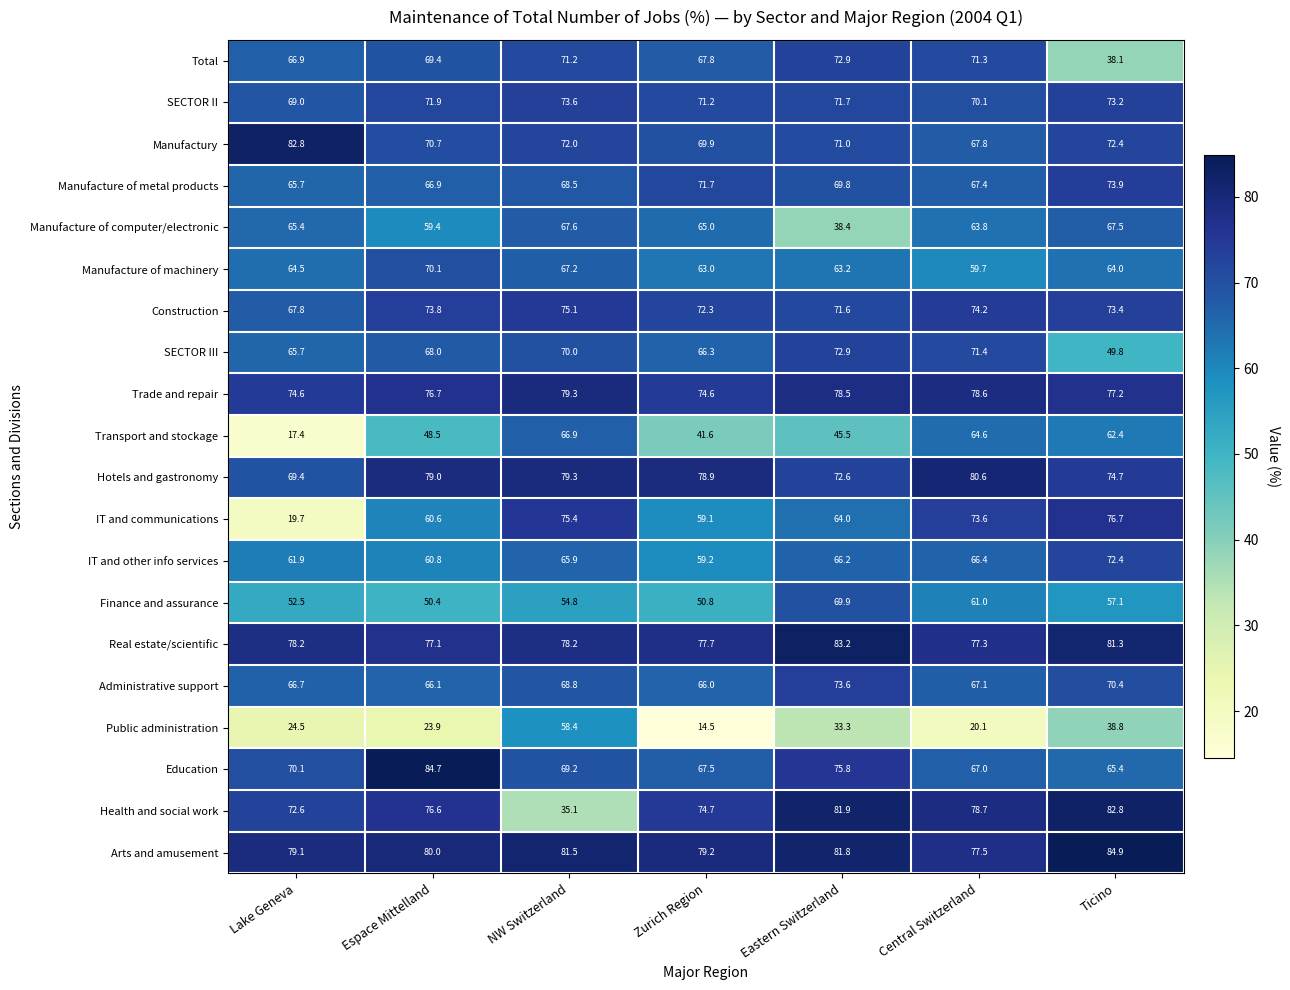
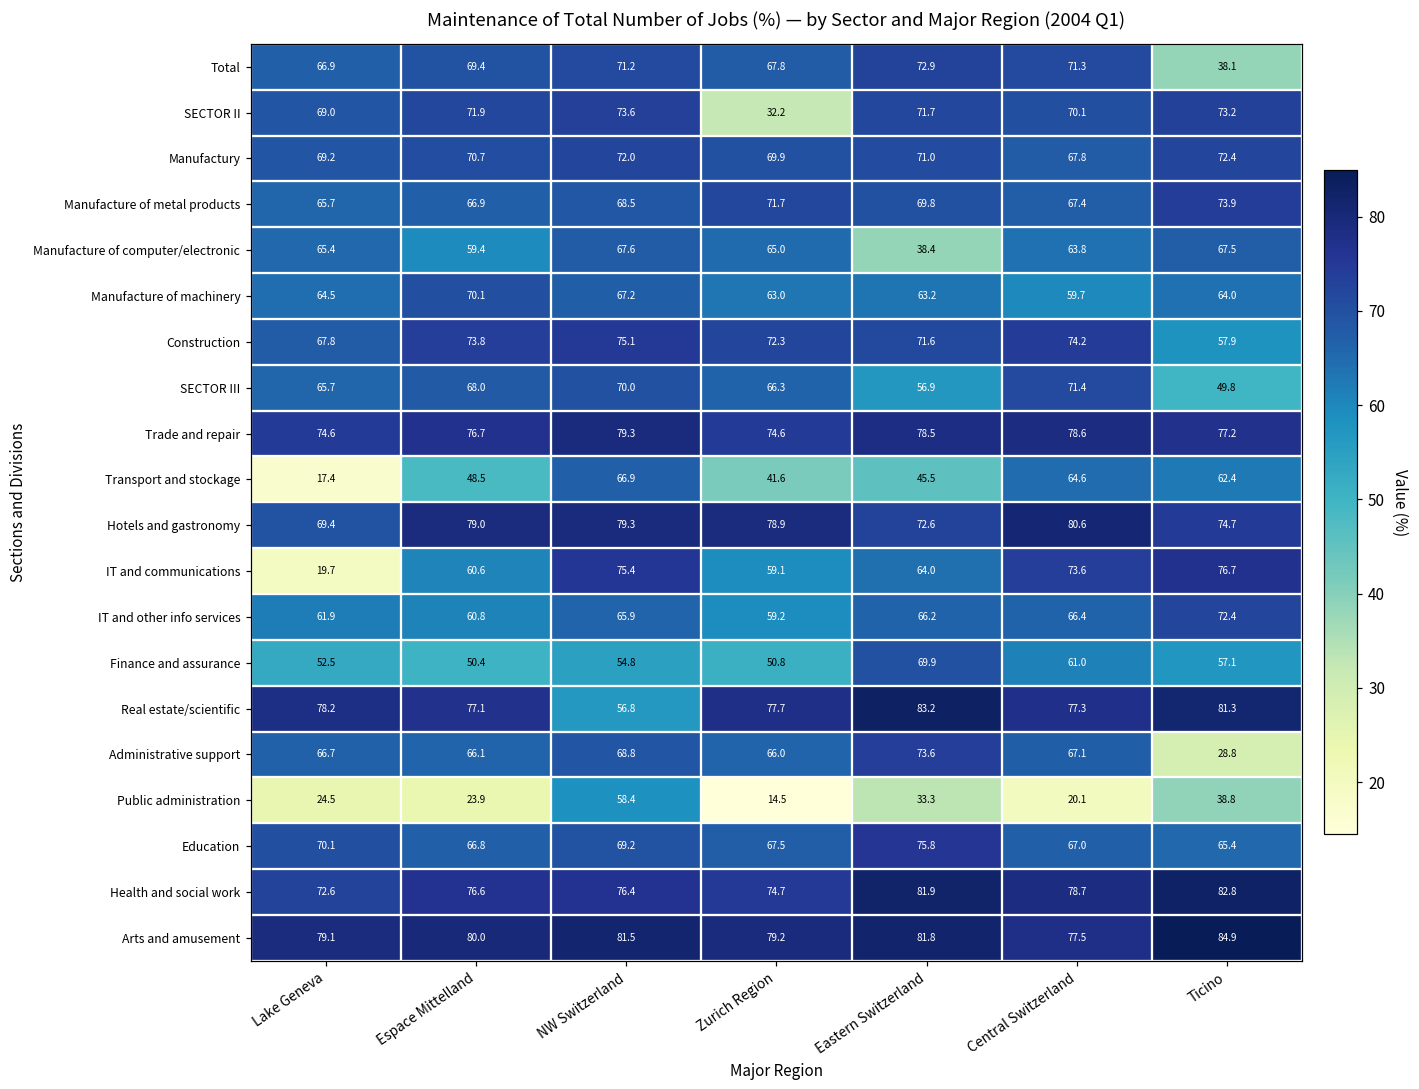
SECTOR II, Zurich Region: 71.2 -> 32.2
Manufactury, Lake Geneva: 82.8 -> 69.2
Construction, Ticino: 73.4 -> 57.9
SECTOR III, Eastern Switzerland: 72.9 -> 56.9
Real estate/scientific, NW Switzerland: 78.2 -> 56.8
Administrative support, Ticino: 70.4 -> 28.8
Education, Espace Mittelland: 84.7 -> 66.8
Health and social work, NW Switzerland: 35.1 -> 76.4
